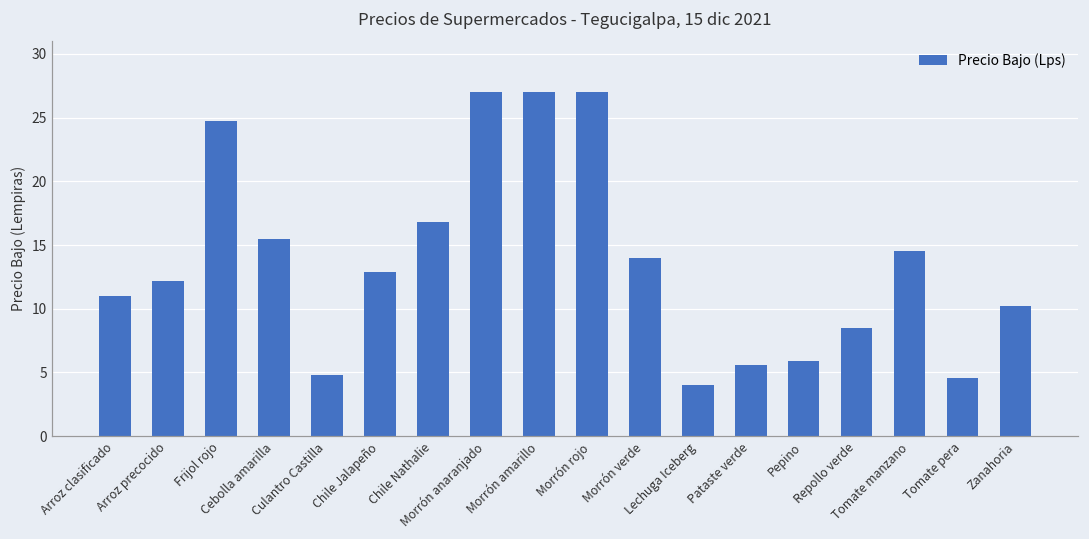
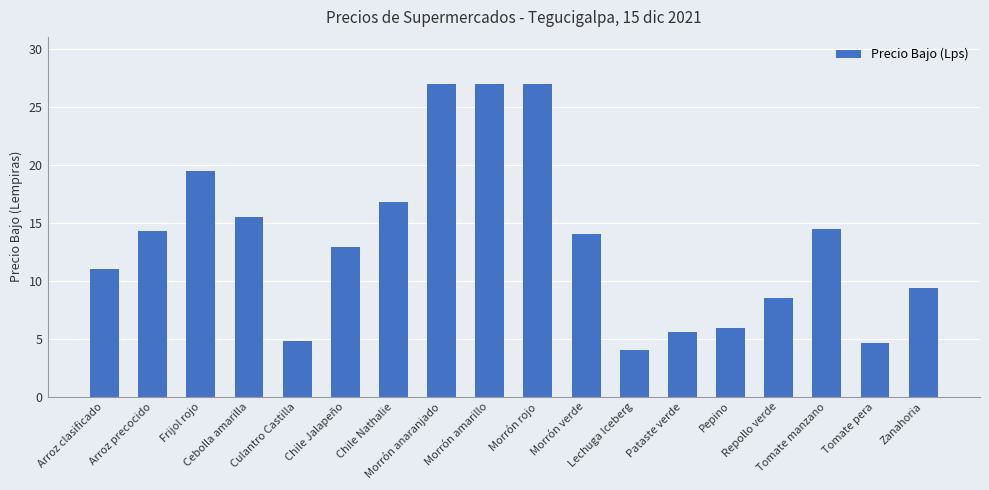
Arroz precocido: 12.2 -> 14.3
Frijol rojo: 24.7 -> 19.5
Zanahoria: 10.2 -> 9.4
